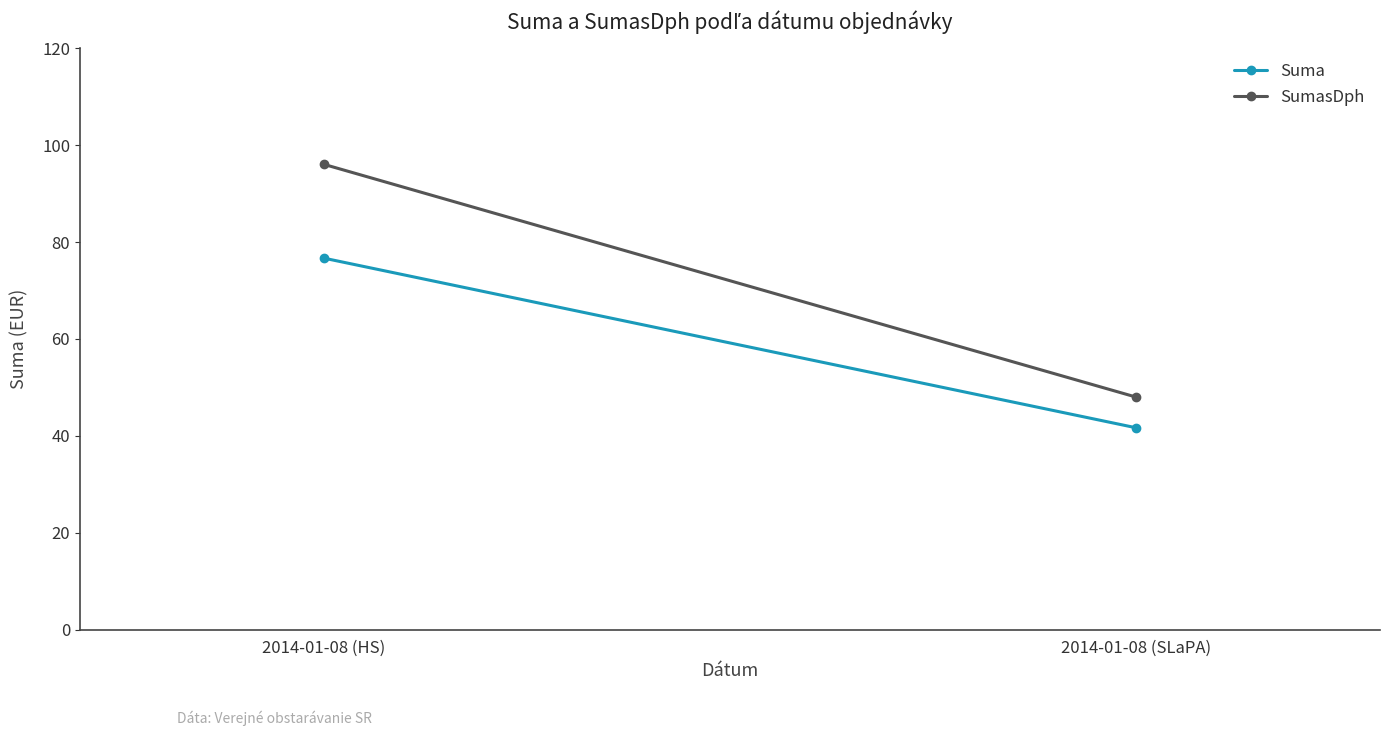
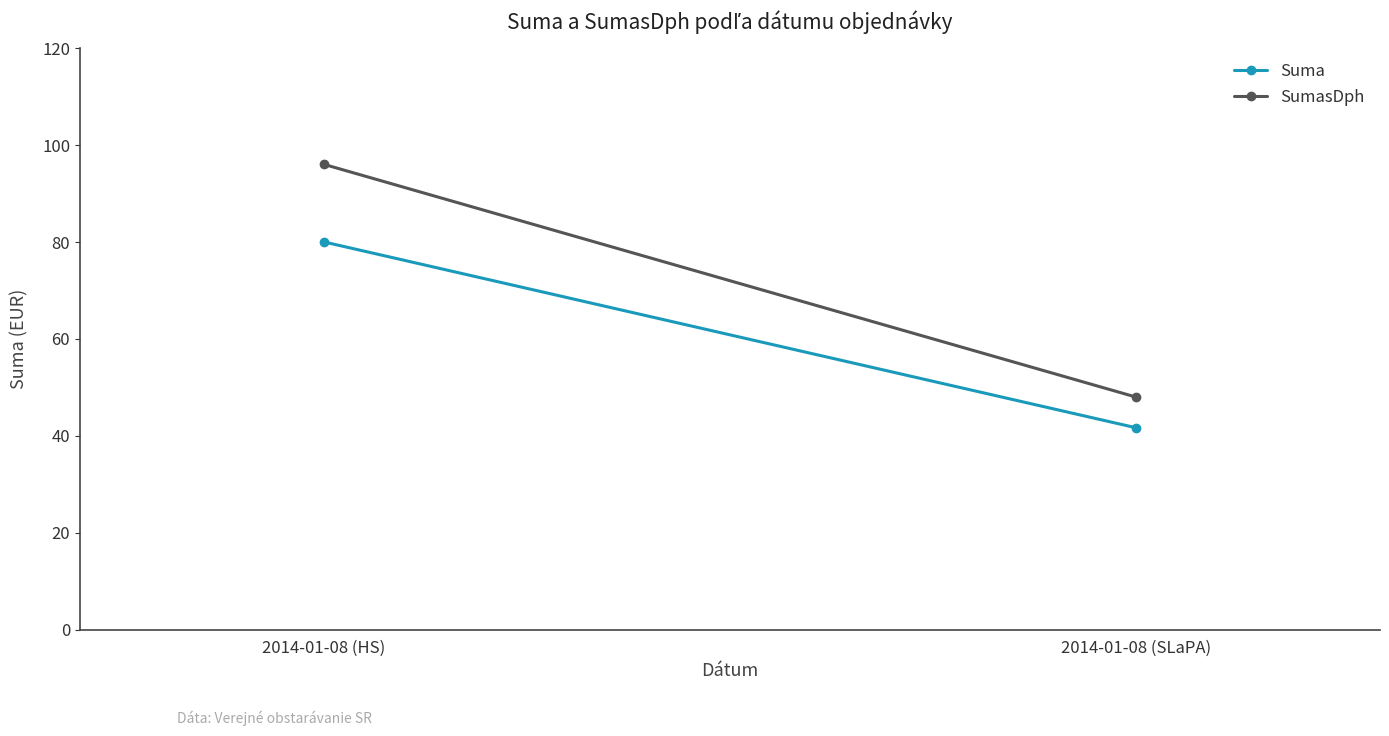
Suma, 2014-01-08 (HS): 77 -> 80
